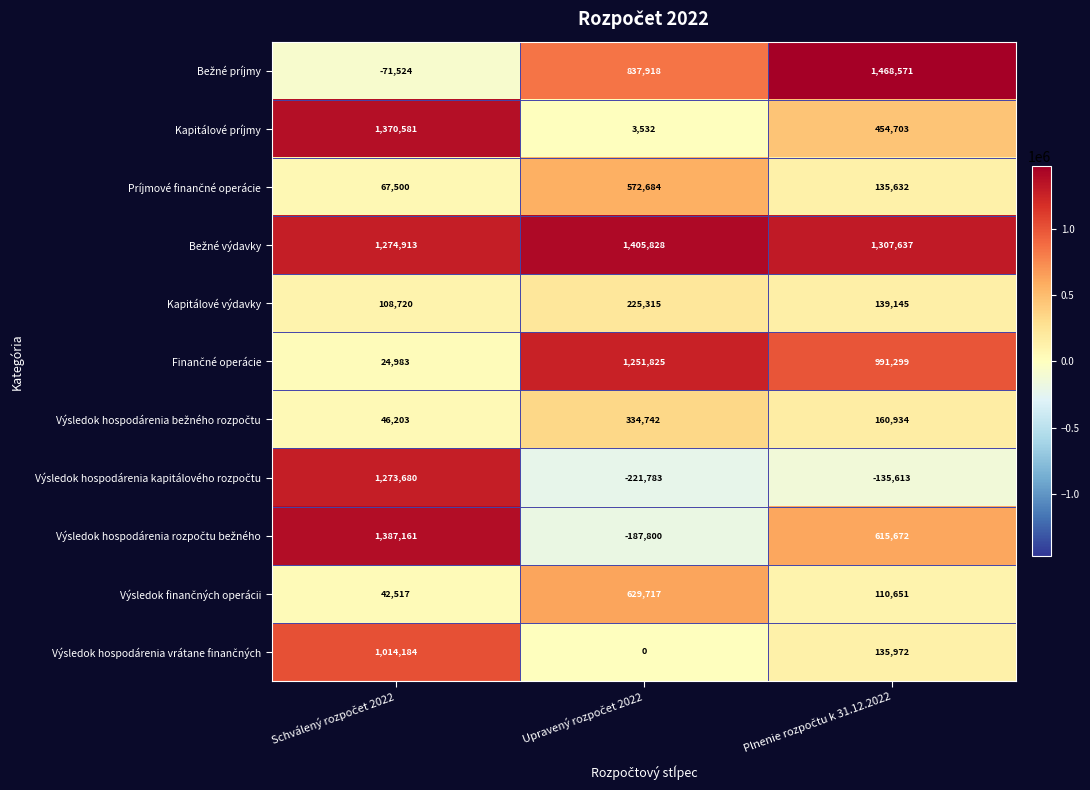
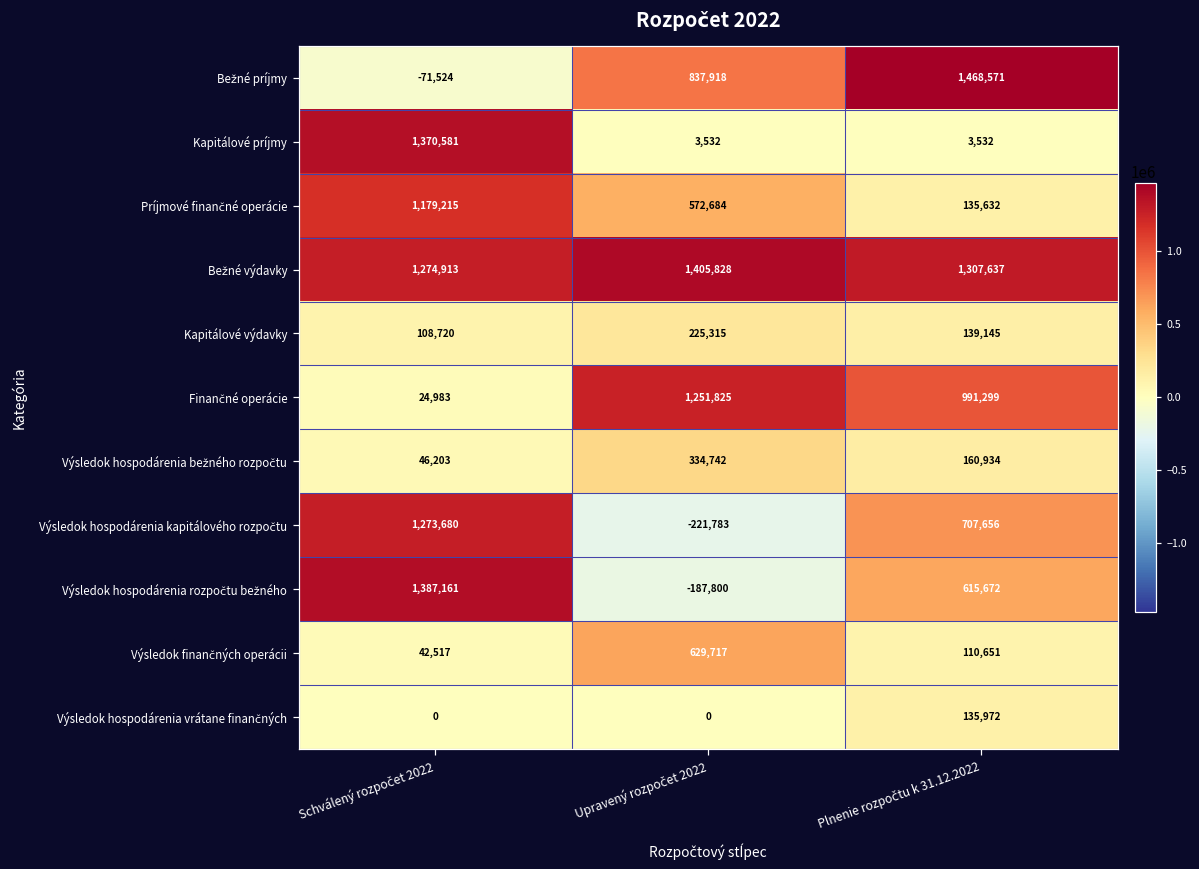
Kapitálové príjmy, Plnenie rozpočtu k 31.12.2022: 454,703 -> 3,532
Príjmové finančné operácie, Schválený rozpočet 2022: 67,500 -> 1,179,215
Výsledok hospodárenia kapitálového rozpočtu, Plnenie rozpočtu k 31.12.2022: -135,613 -> 707,656
Výsledok hospodárenia vrátane finančných, Schválený rozpočet 2022: 1,014,184 -> 0
